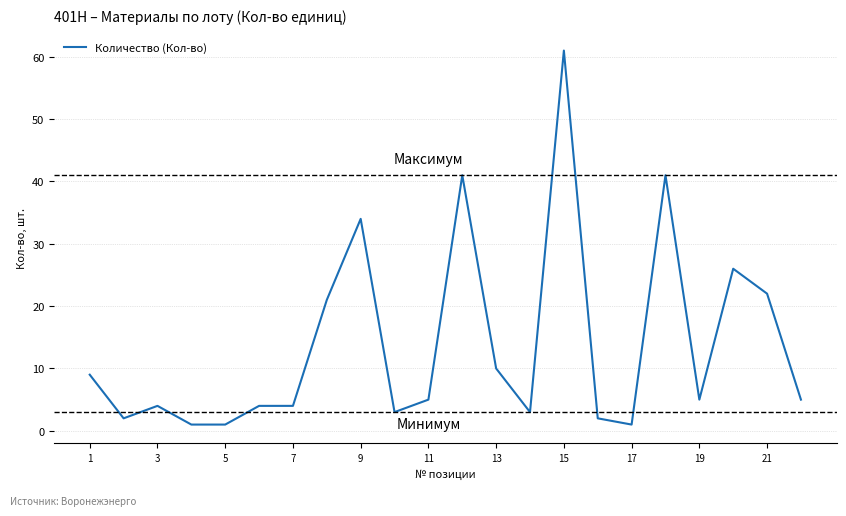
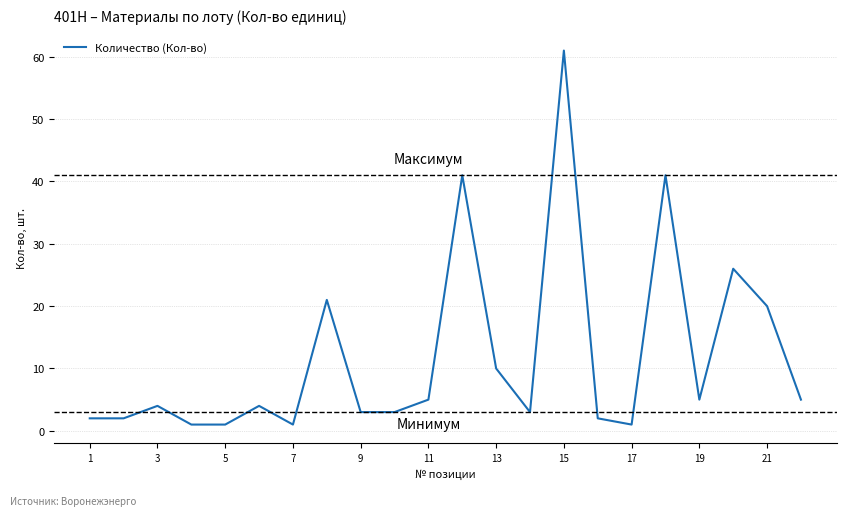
1: 9 -> 2
7: 4 -> 1
9: 34 -> 3
21: 22 -> 20
